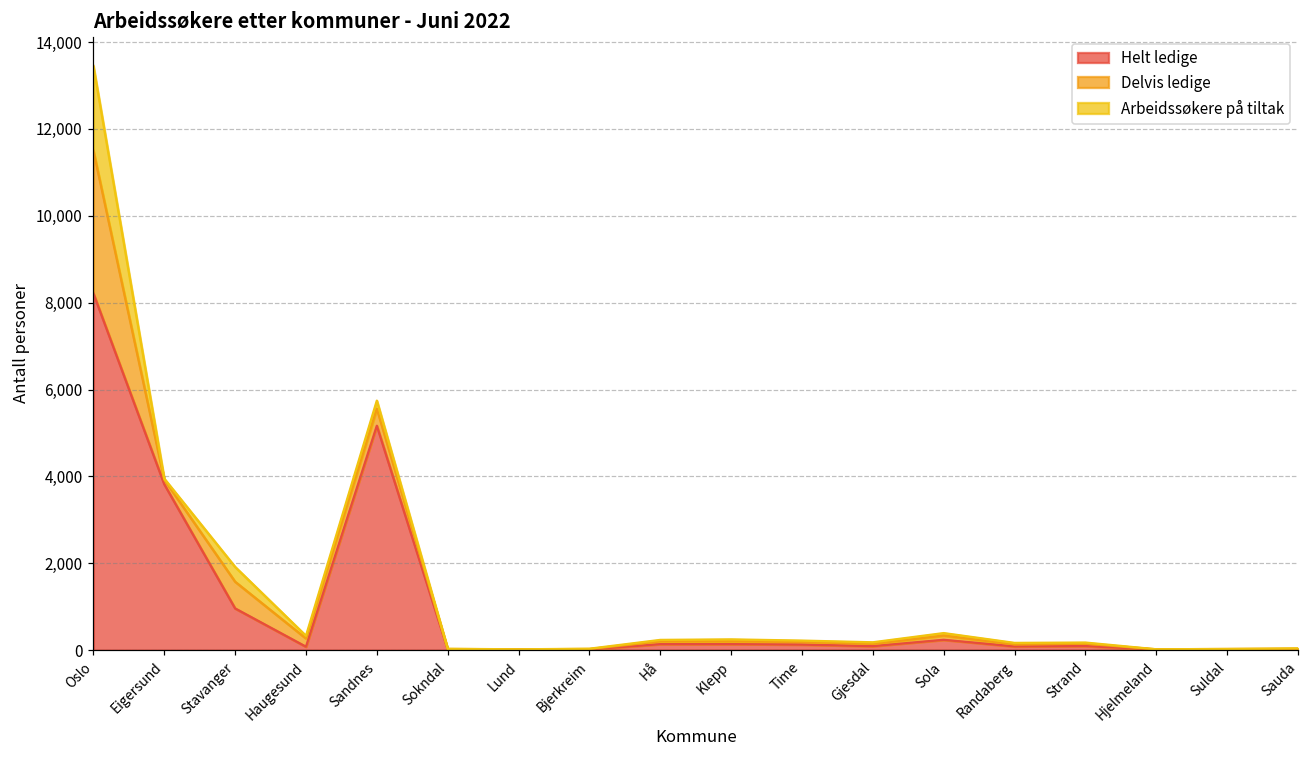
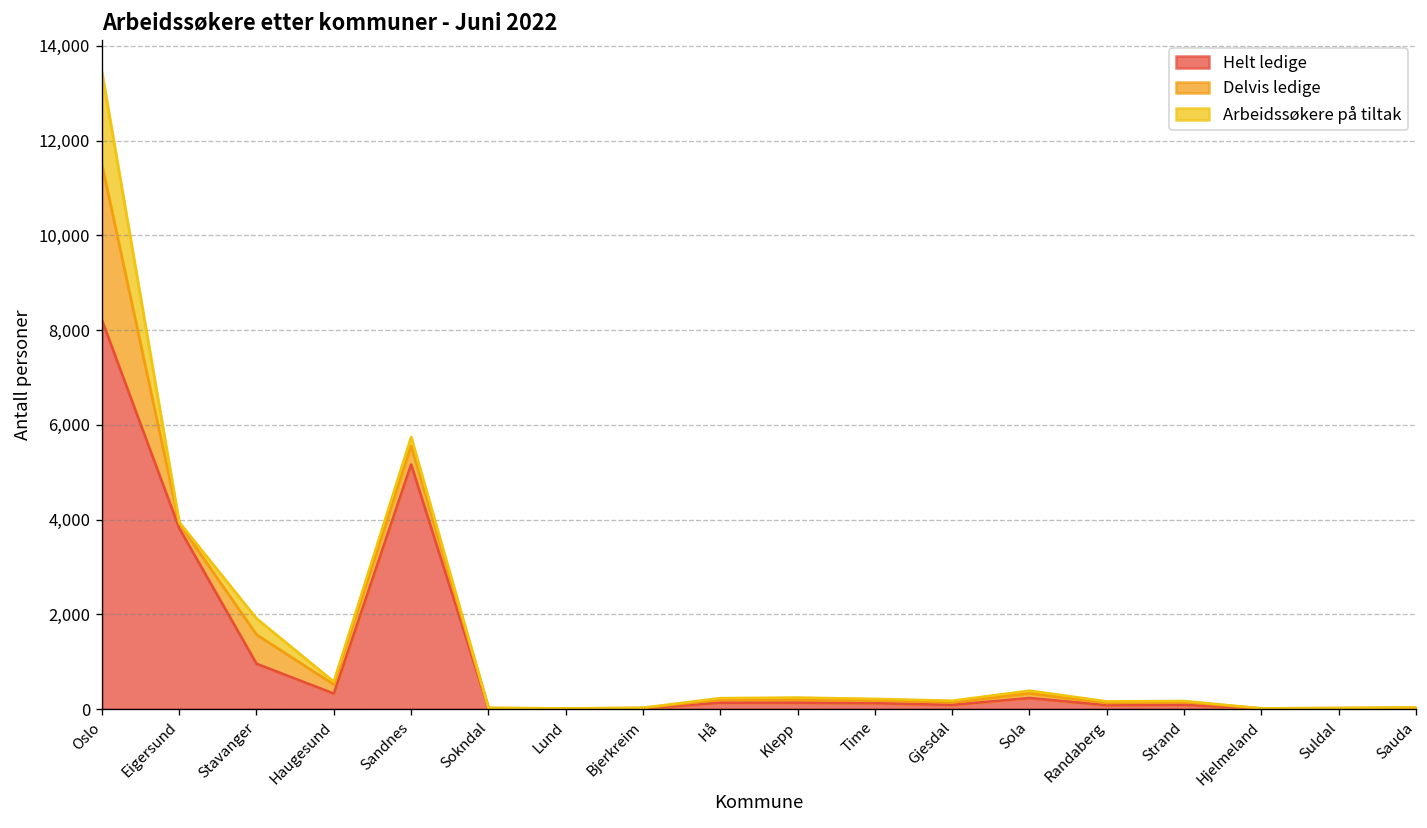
Helt ledige, Haugesund: 100 -> 300
